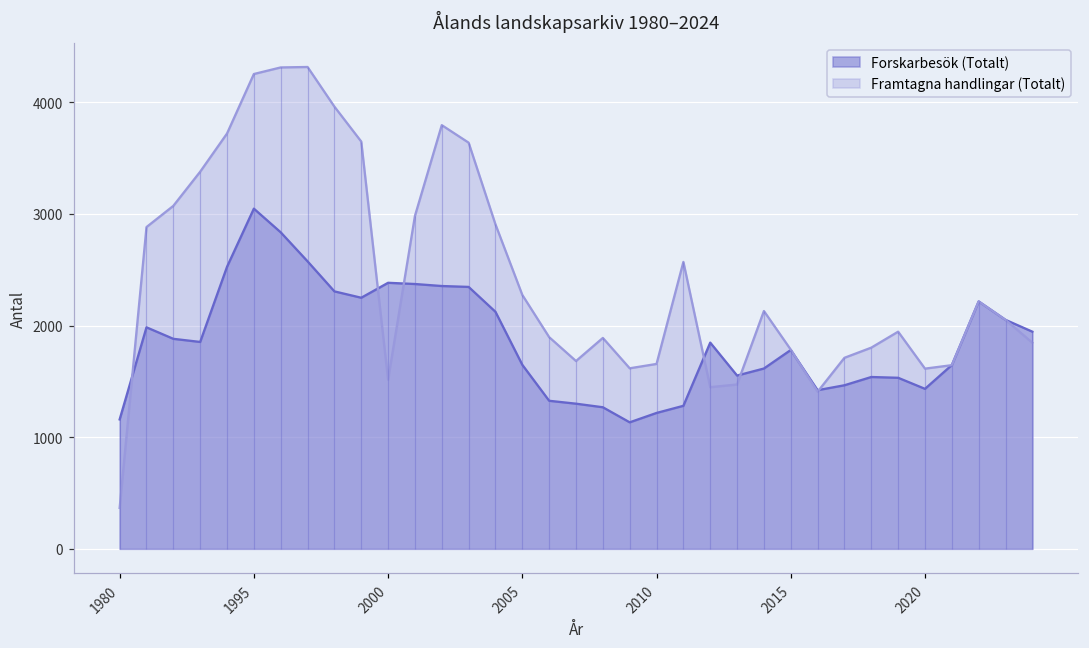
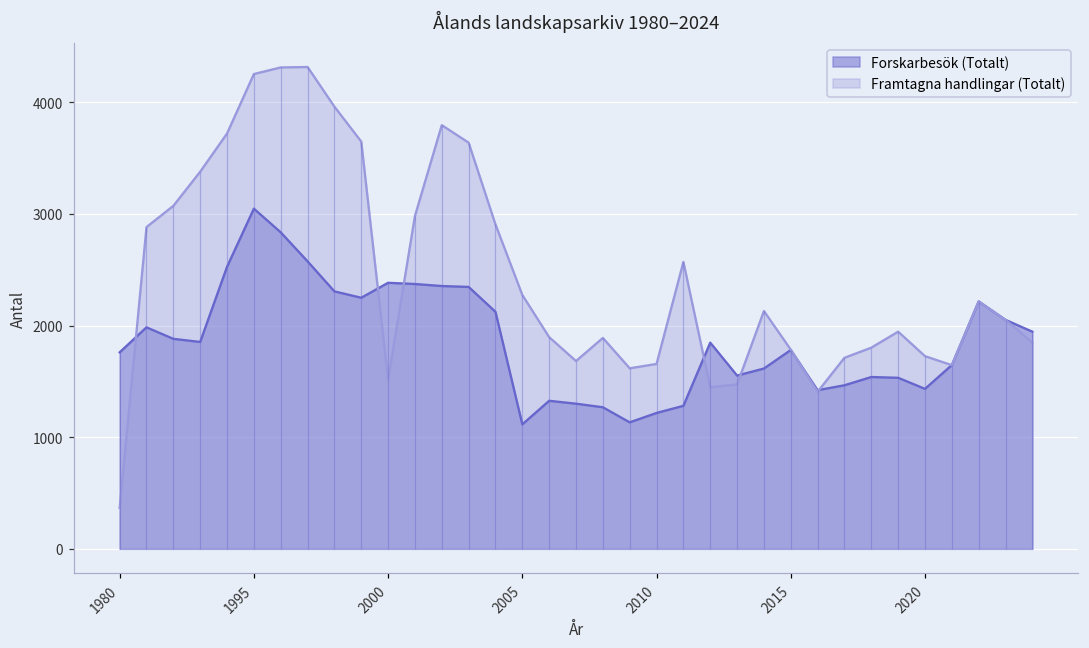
Forskarbesök (Totalt), 1980: 1160 -> 1760
Forskarbesök (Totalt), 2005: 1650 -> 1120
Framtagna handlingar (Totalt), 2020: 1610 -> 1730
